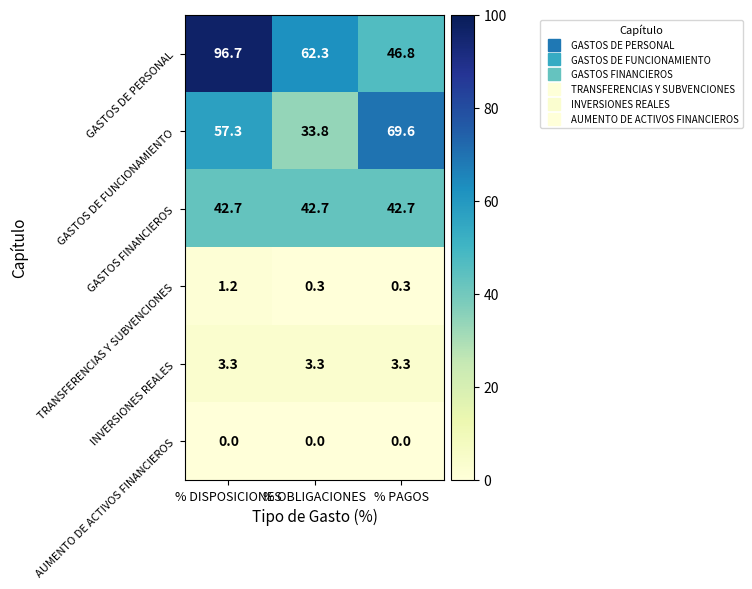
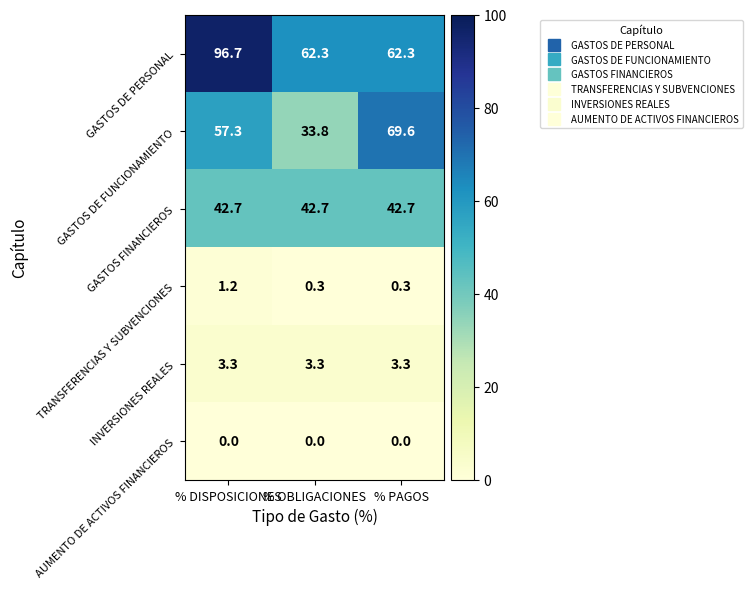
GASTOS DE PERSONAL, % PAGOS: 46.8 -> 62.3
